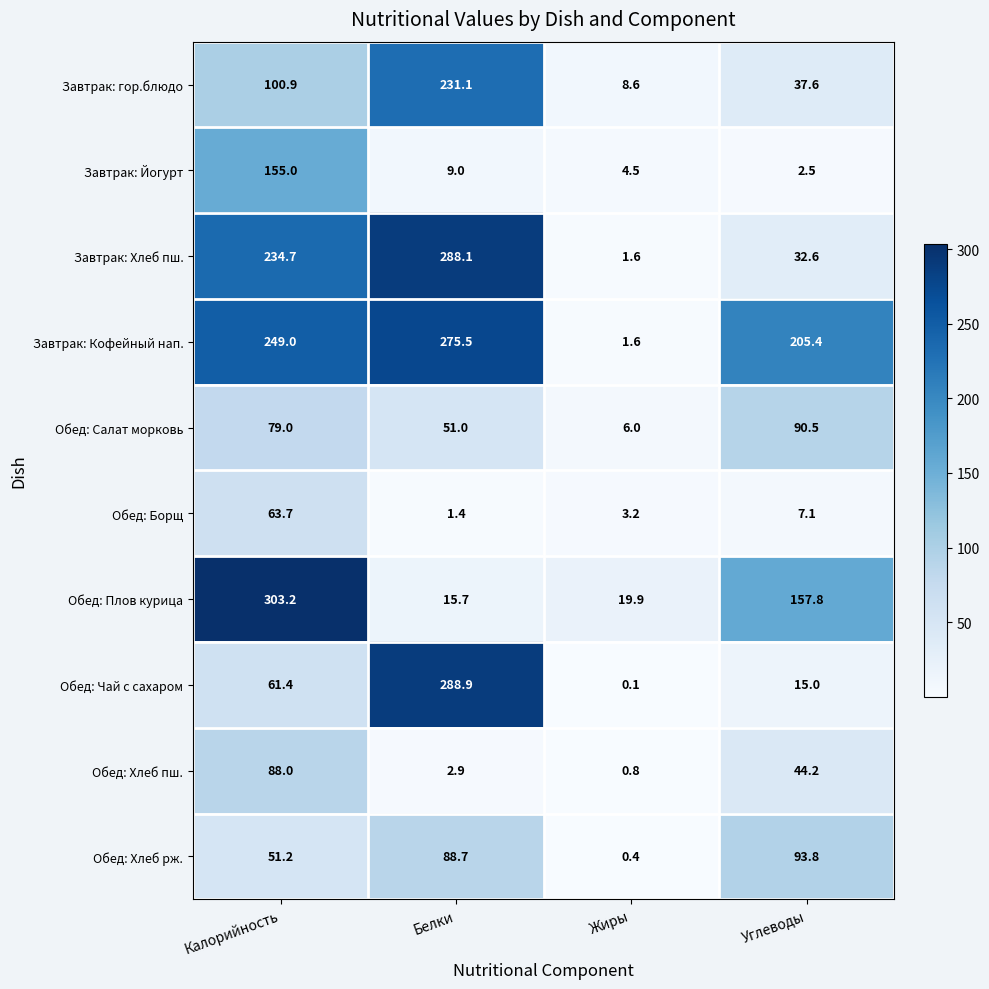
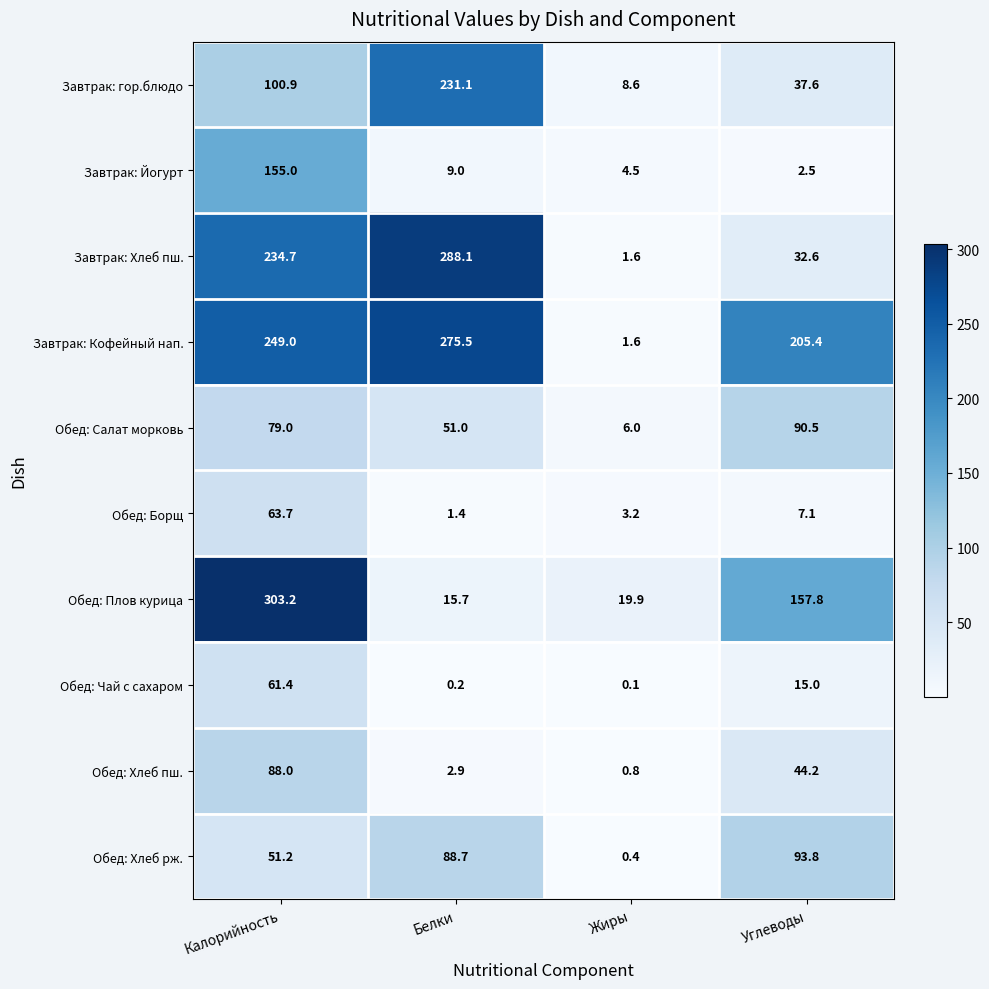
Обед: Чай с сахаром, Белки: 288.9 -> 0.2
